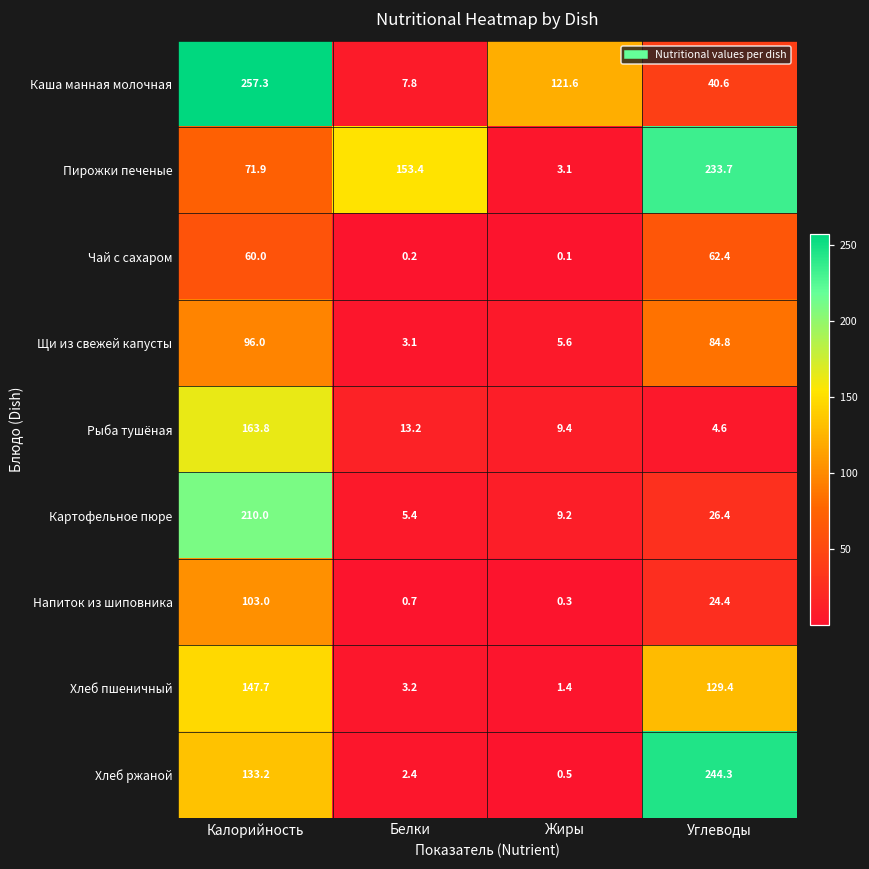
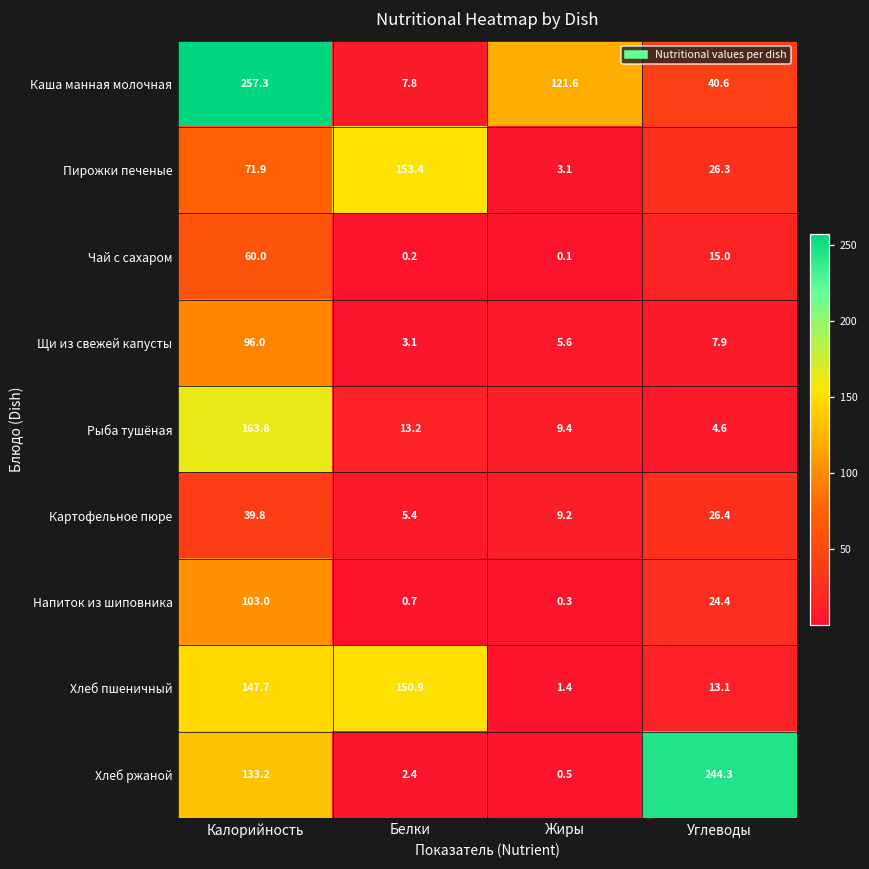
Пирожки печеные, Углеводы: 233.7 -> 26.3
Чай с сахаром, Углеводы: 62.4 -> 15.0
Щи из свежей капусты, Углеводы: 84.8 -> 7.9
Картофельное пюре, Калорийность: 210.0 -> 39.8
Хлеб пшеничный, Белки: 3.2 -> 150.9
Хлеб пшеничный, Углеводы: 129.4 -> 13.1
